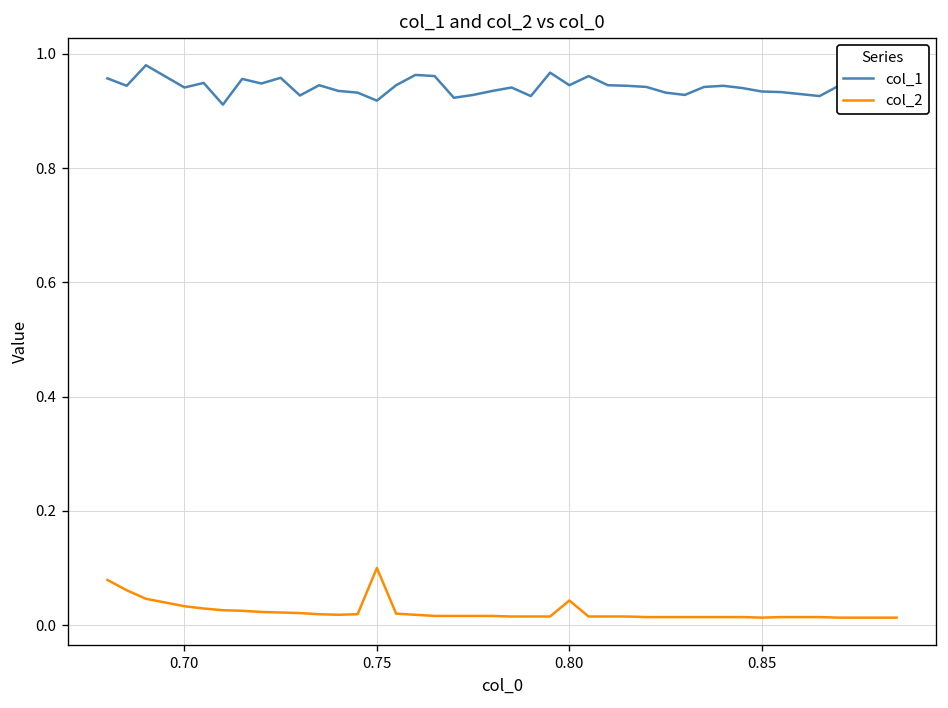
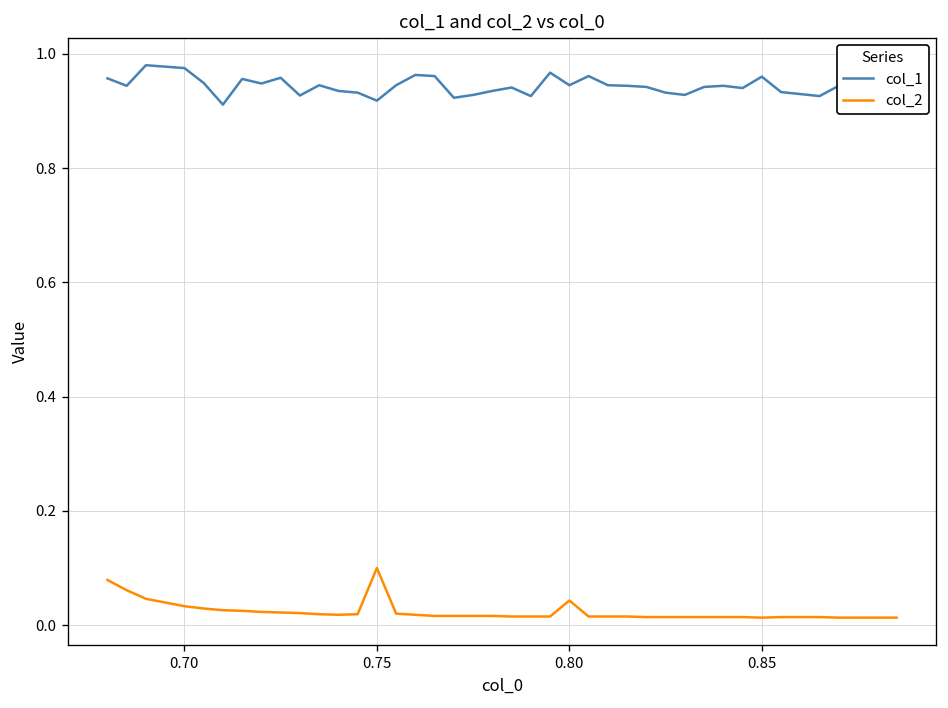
col_1, 0.70: 0.94 -> 0.98
col_1, 0.85: 0.93 -> 0.96
